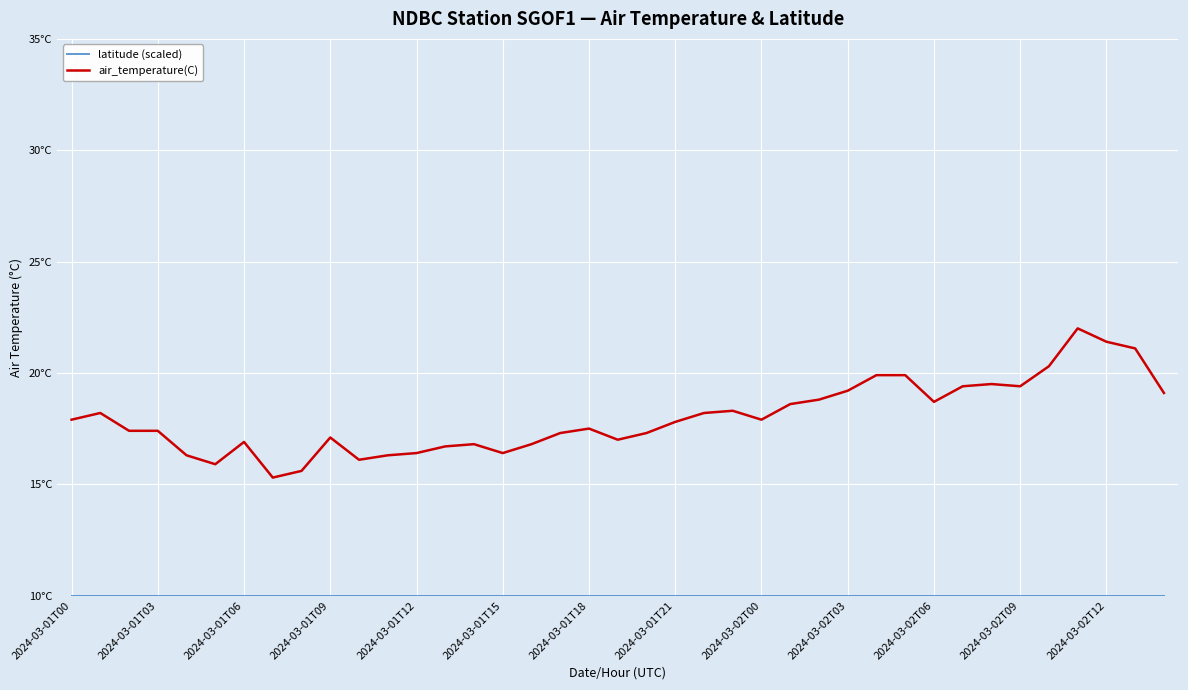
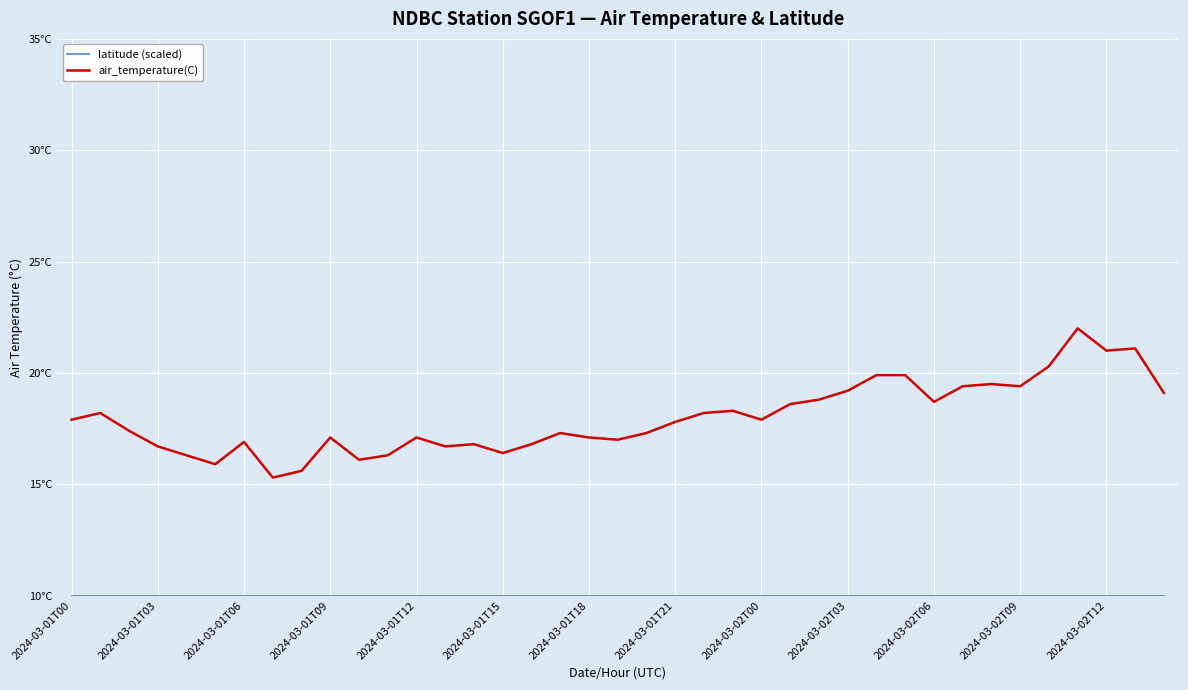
air_temperature(C), 2024-03-01T03: 17.4°C -> 16.7°C
air_temperature(C), 2024-03-01T12: 16.4°C -> 17.1°C
air_temperature(C), 2024-03-01T18: 17.5°C -> 17.1°C
air_temperature(C), 2024-03-02T12: 21.4°C -> 21.0°C
